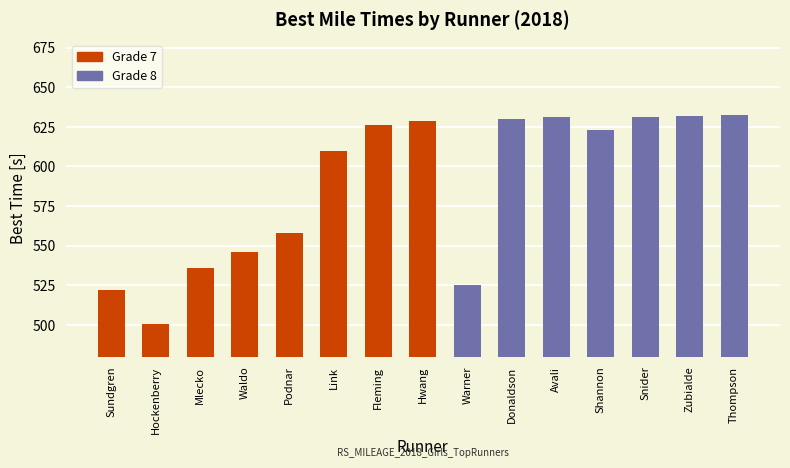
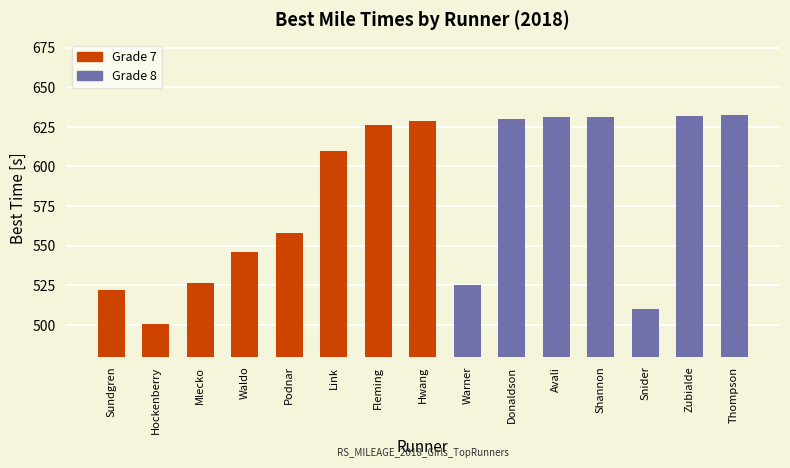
Mlecko: 536 -> 527
Shannon: 623 -> 631
Snider: 631 -> 510
